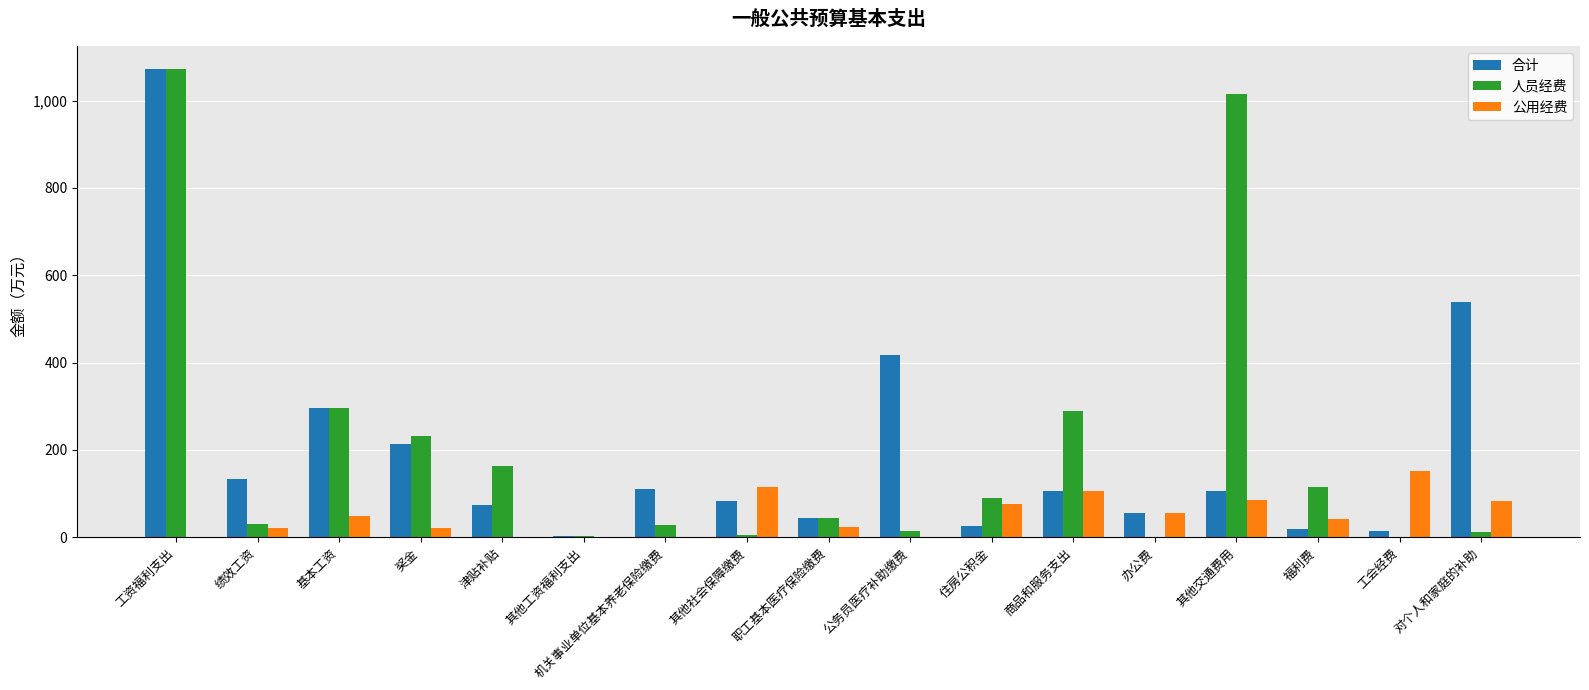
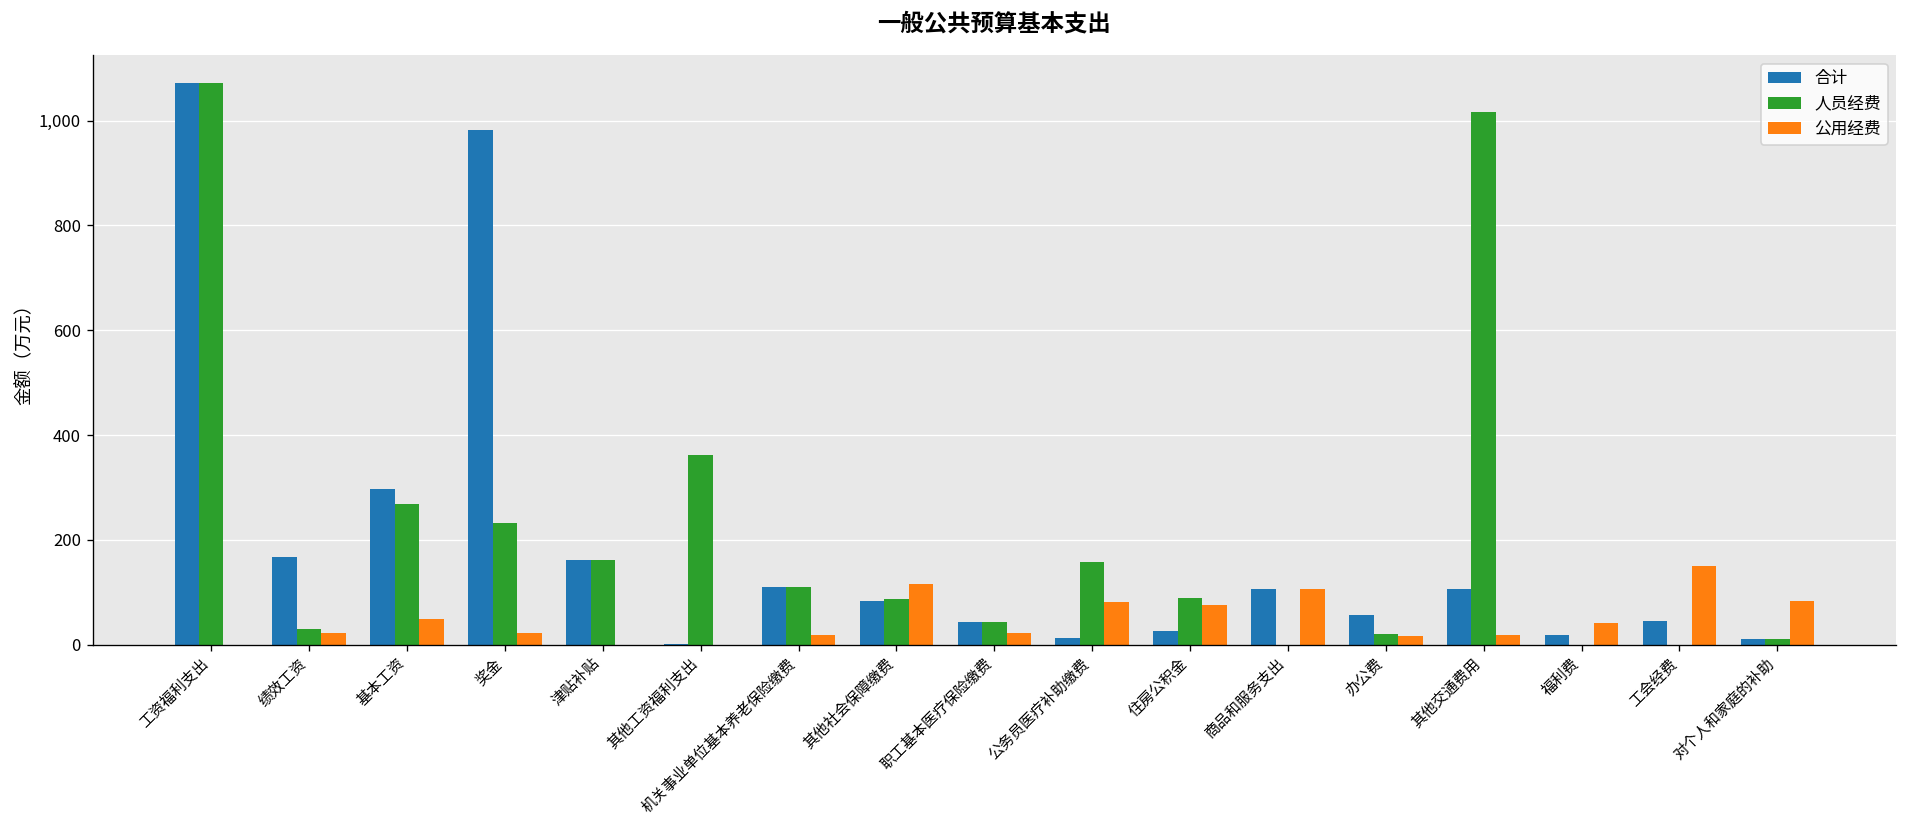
合计, 绩效工资: 130 -> 170
人员经费, 基本工资: 300 -> 270
合计, 奖金: 210 -> 980
合计, 津贴补贴: 70 -> 160
人员经费, 其他工资福利支出: 0 -> 360
人员经费, 机关事业单位基本养老保险缴费: 30 -> 110
公用经费, 机关事业单位基本养老保险缴费: 0 -> 20
人员经费, 其他社会保障缴费: 10 -> 90
合计, 公务员医疗补助缴费: 420 -> 10
人员经费, 公务员医疗补助缴费: 10 -> 160
公用经费, 公务员医疗补助缴费: 0 -> 80
人员经费, 商品和服务支出: 290 -> 0
人员经费, 办公费: 0 -> 20
公用经费, 办公费: 60 -> 20
公用经费, 其他交通费用: 90 -> 20
人员经费, 福利费: 120 -> 0
合计, 工会经费: 10 -> 50
合计, 对个人和家庭的补助: 540 -> 10
